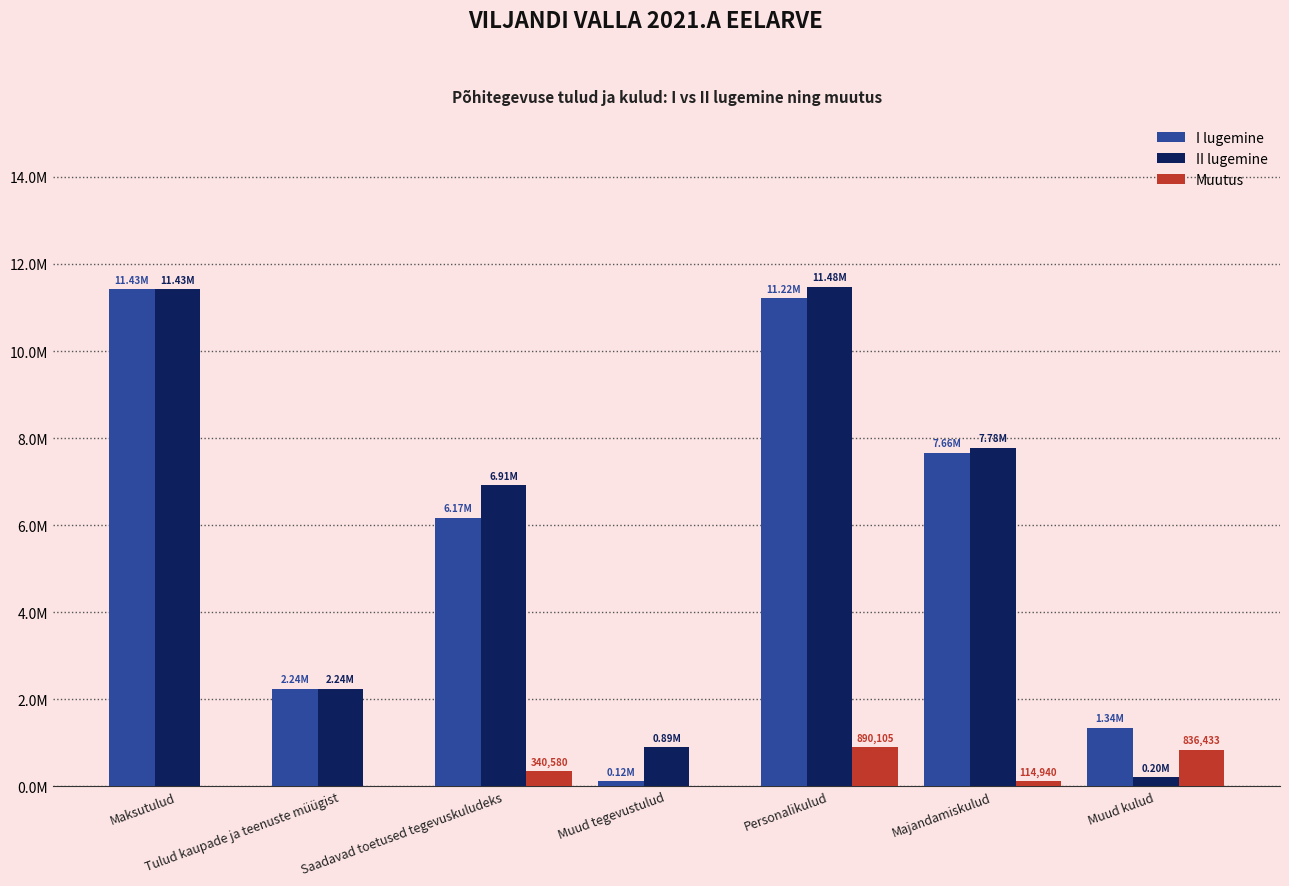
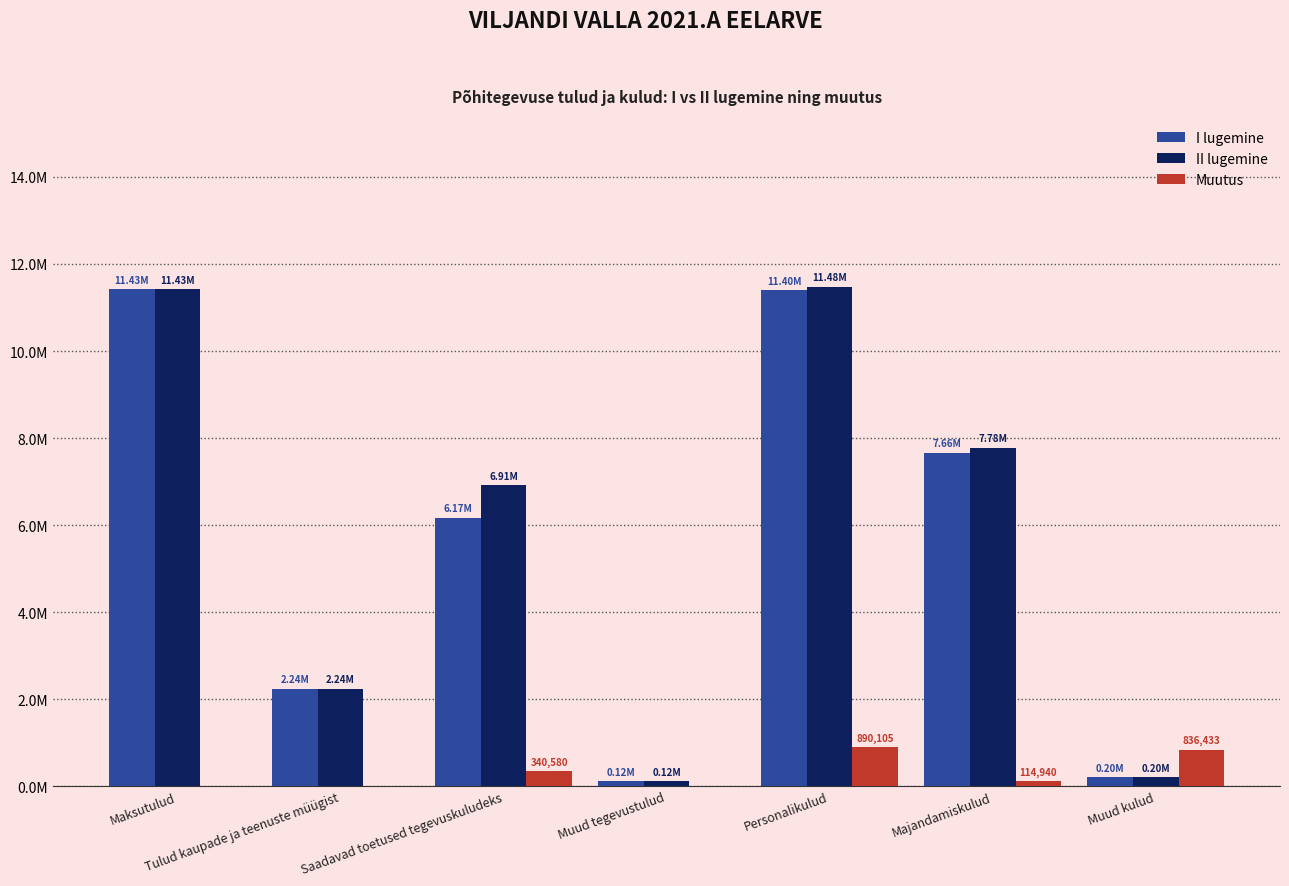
II lugemine, Muud tegevustulud: 0.89M -> 0.12M
I lugemine, Personalikulud: 11.22M -> 11.40M
I lugemine, Muud kulud: 1.34M -> 0.20M
